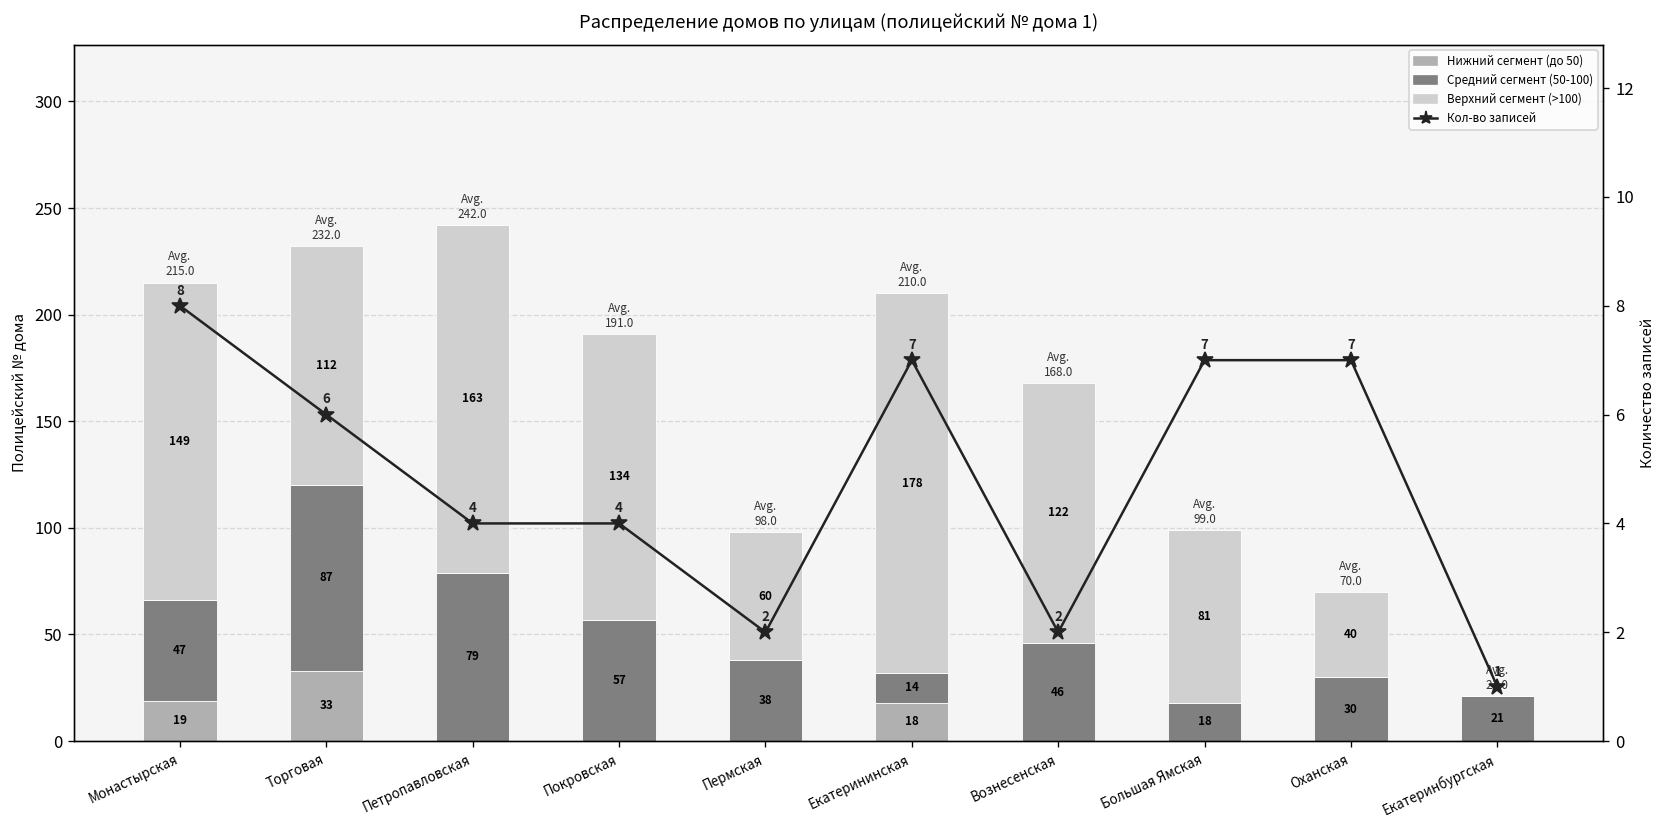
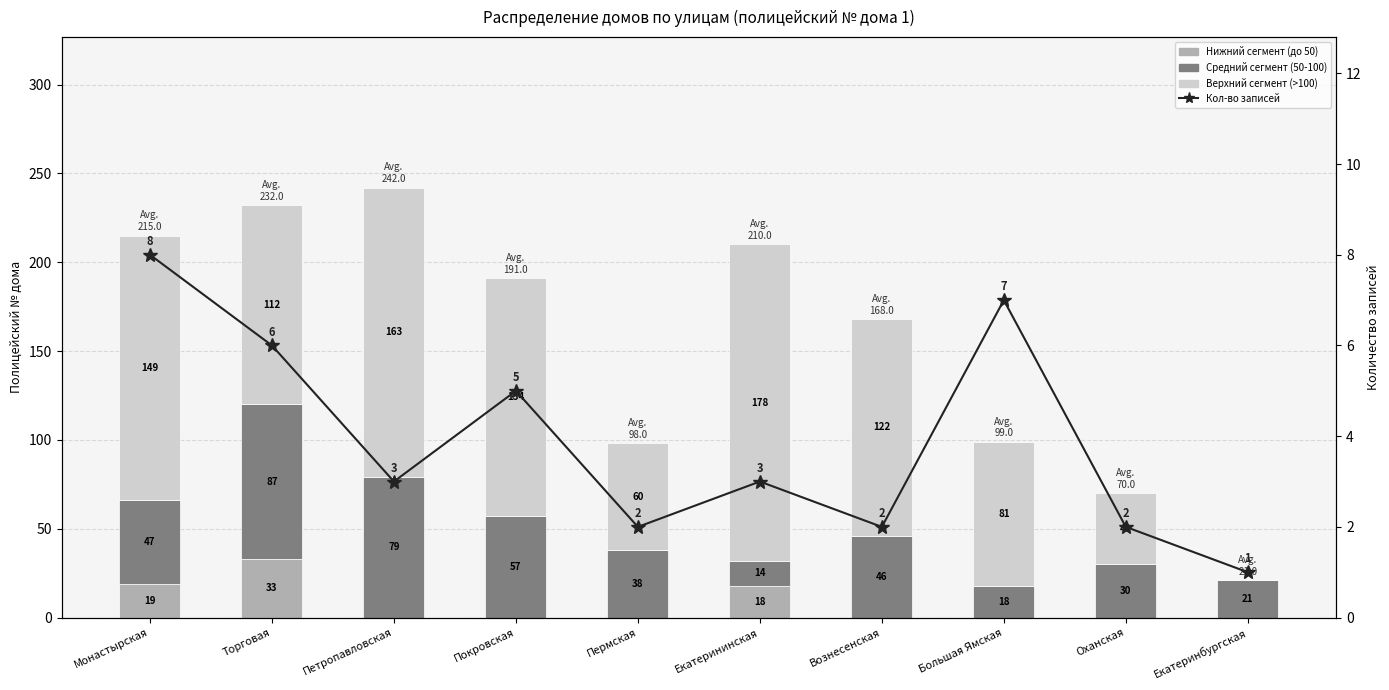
Кол-во записей, Петропавловская: 4 -> 3
Кол-во записей, Покровская: 4 -> 5
Кол-во записей, Екатерининская: 7 -> 3
Кол-во записей, Оханская: 7 -> 2
